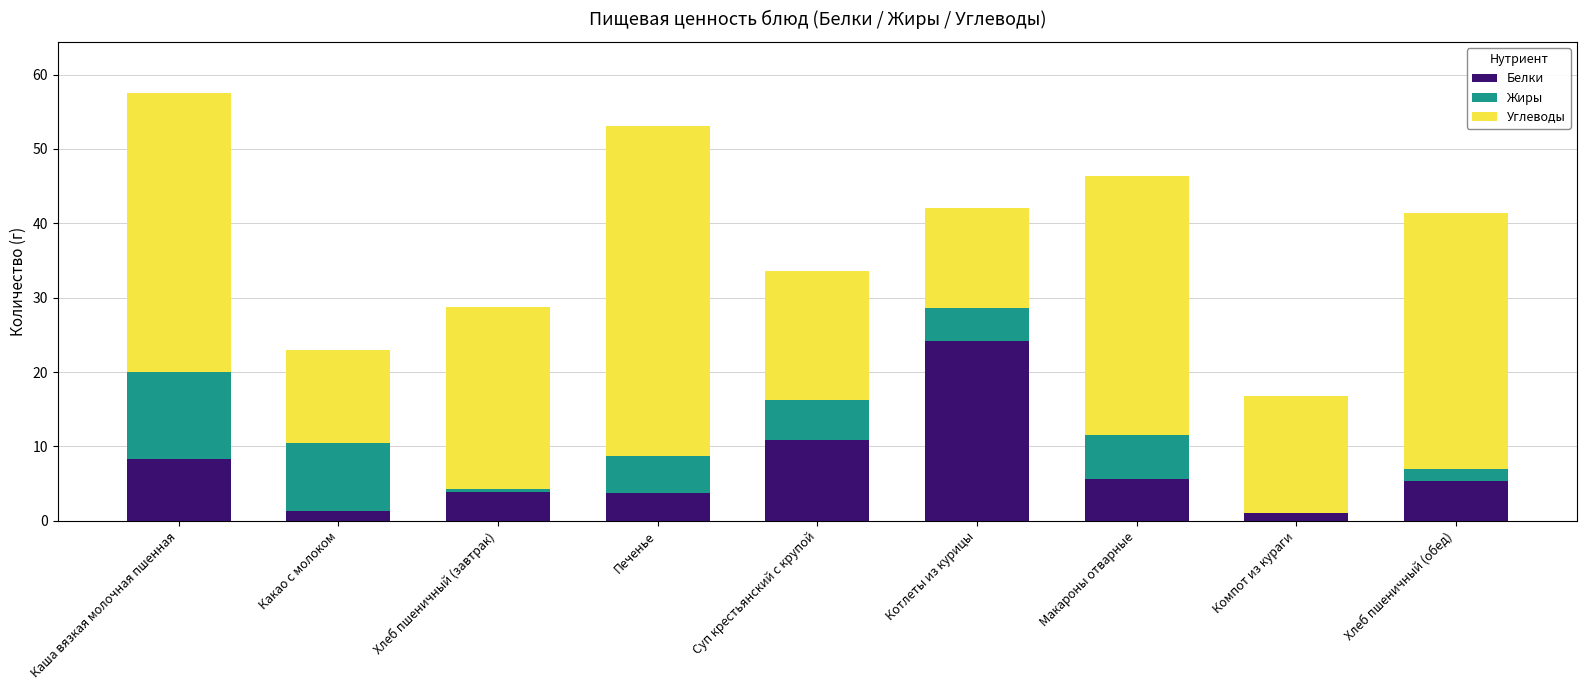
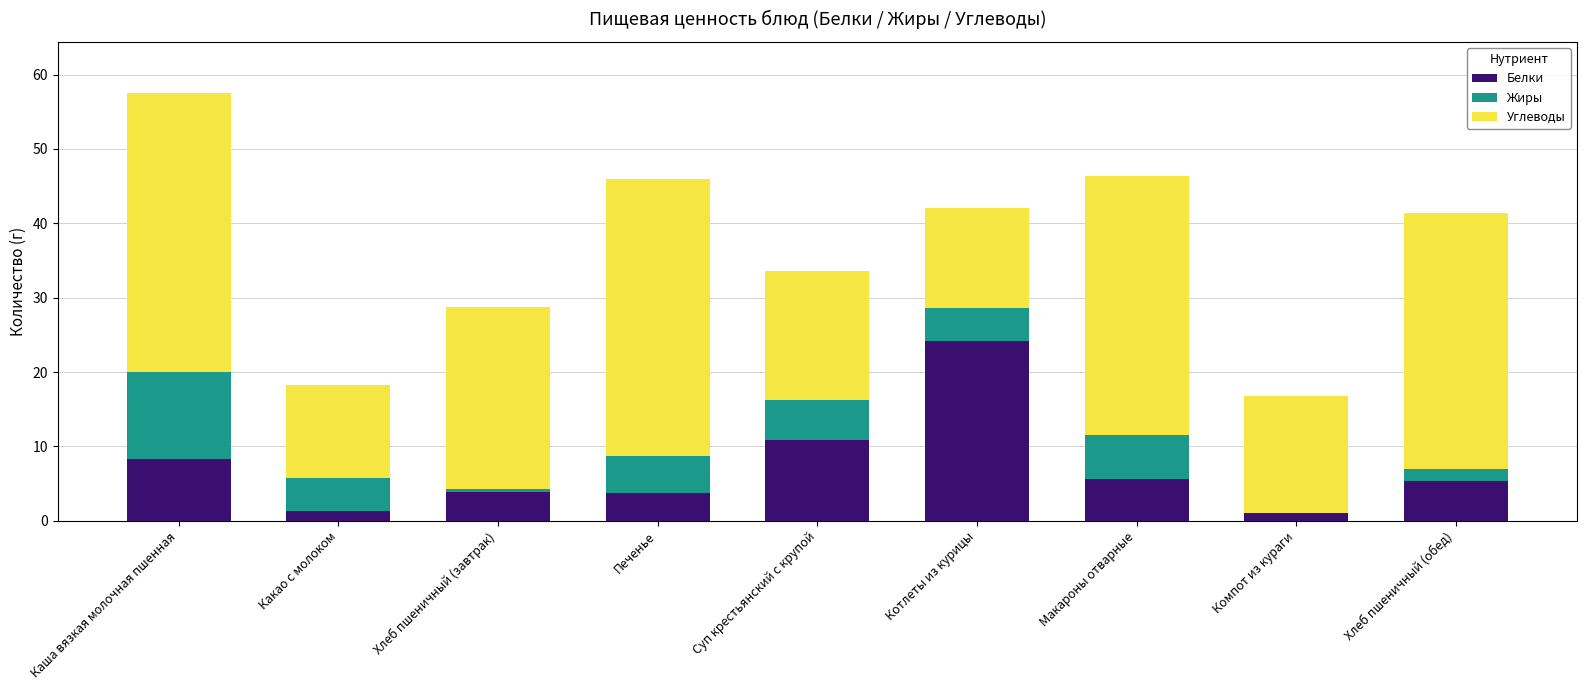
Жиры, Какао с молоком: 9 -> 4
Углеводы, Печенье: 44 -> 37
